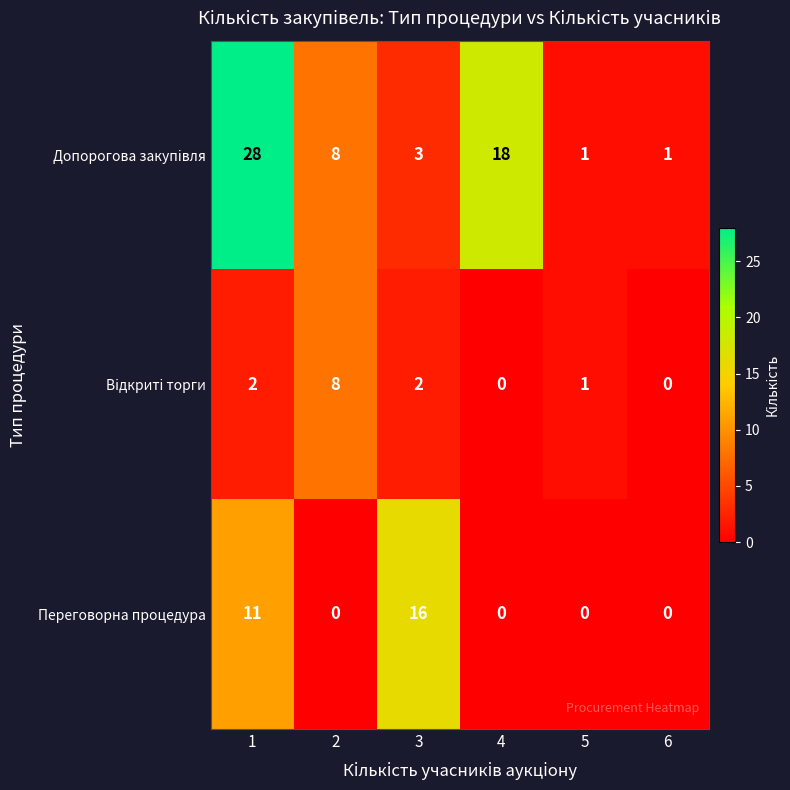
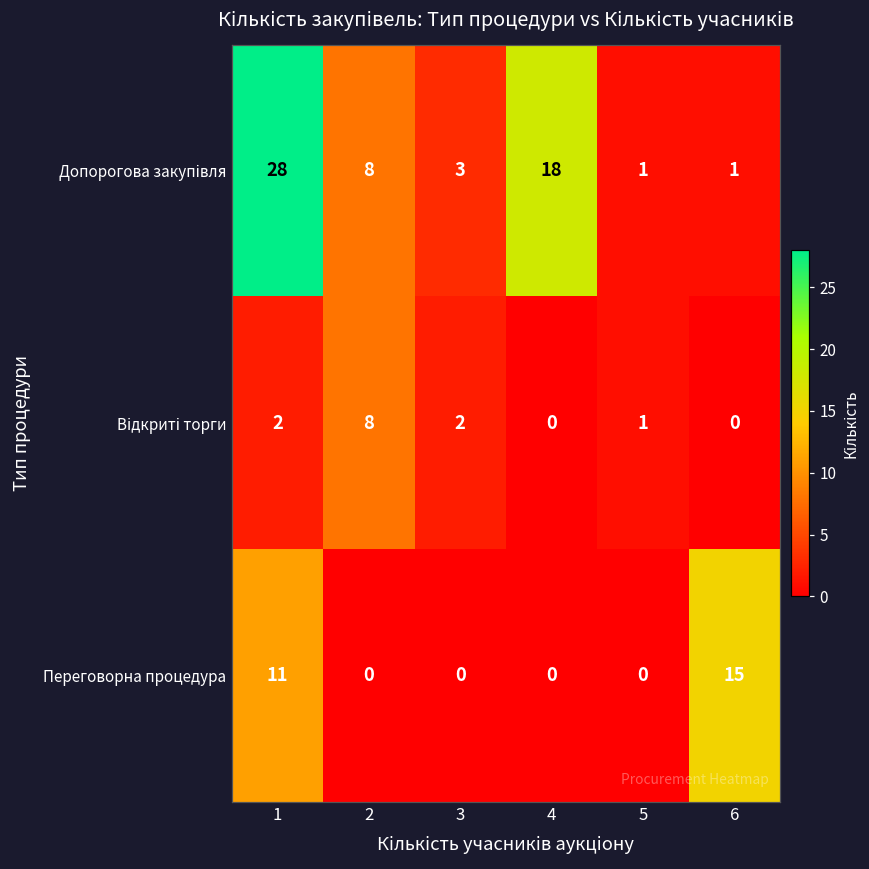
Переговорна процедура, 3: 16 -> 0
Переговорна процедура, 6: 0 -> 15
